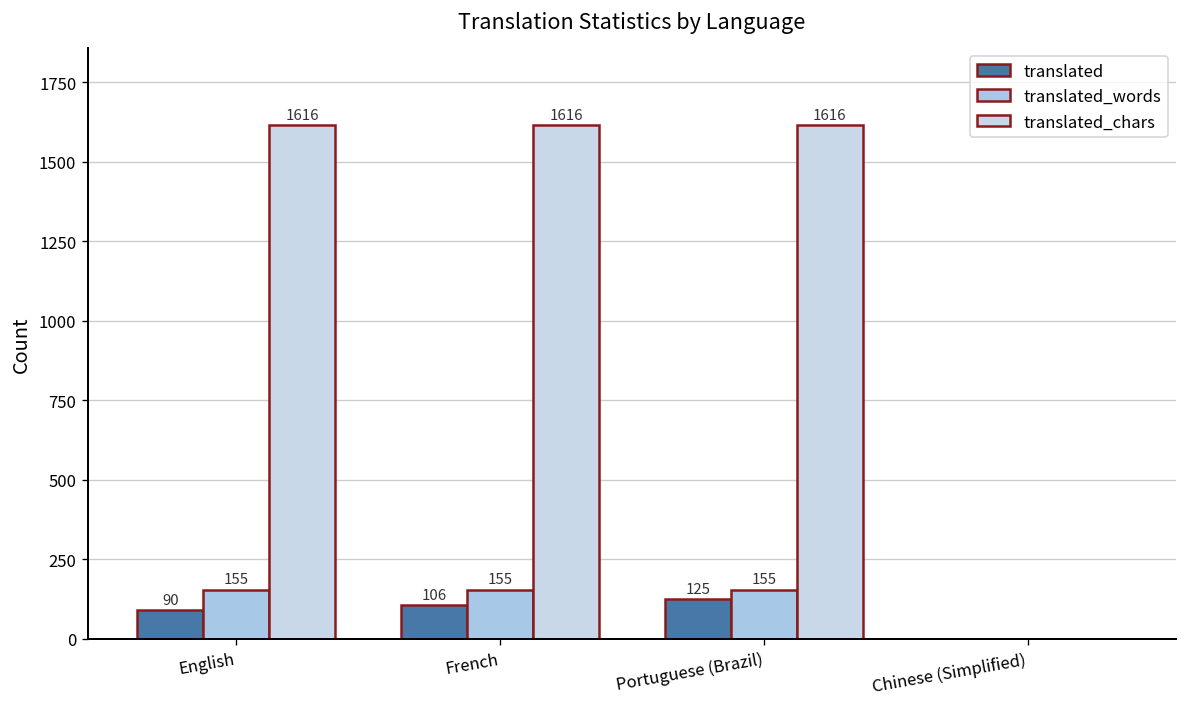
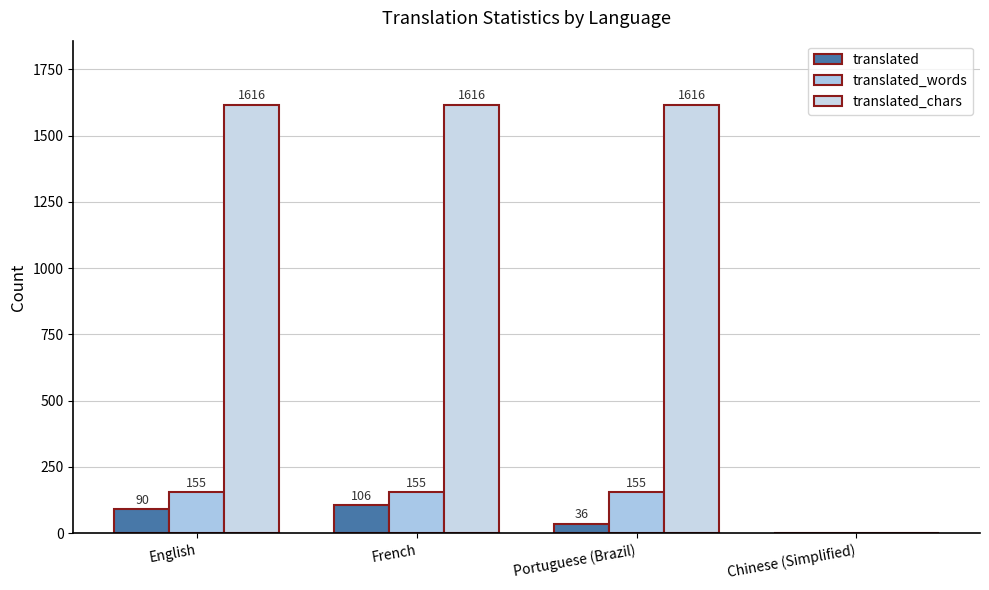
translated, Portuguese (Brazil): 125 -> 36
